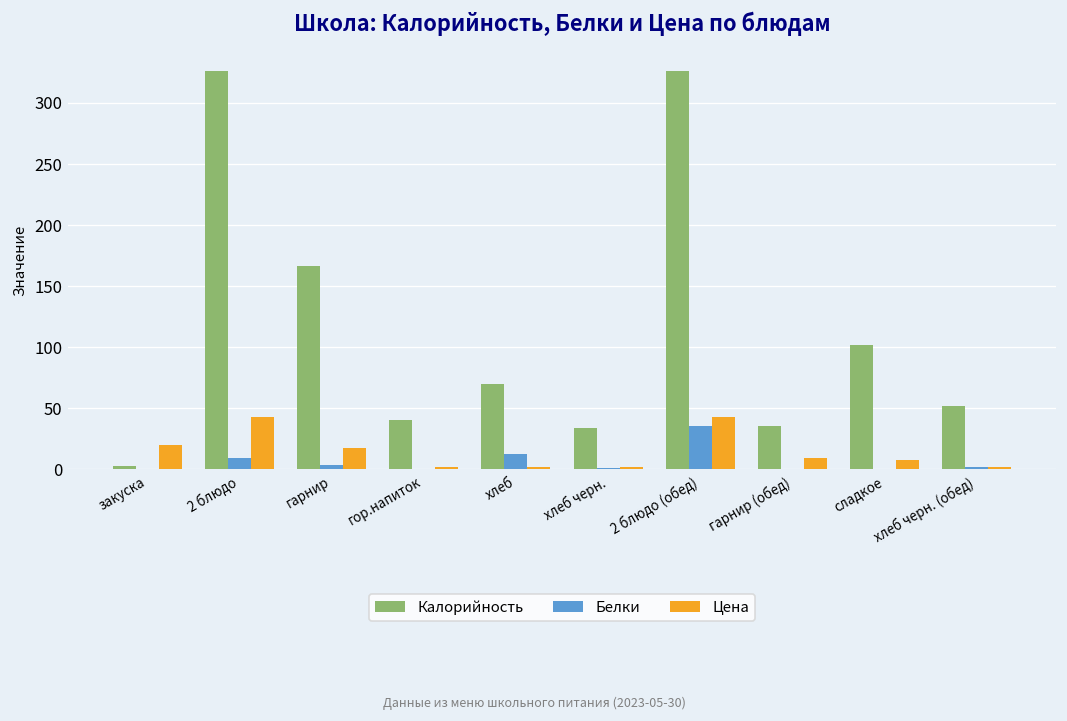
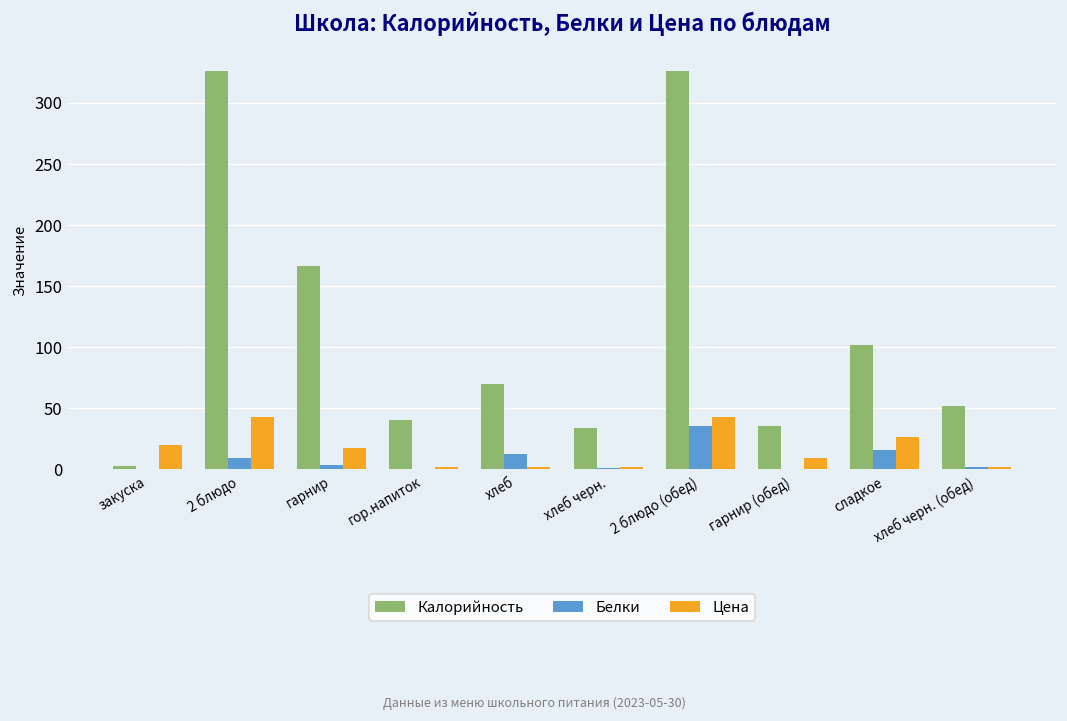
Белки, сладкое: 1 -> 16
Цена, сладкое: 8 -> 26
